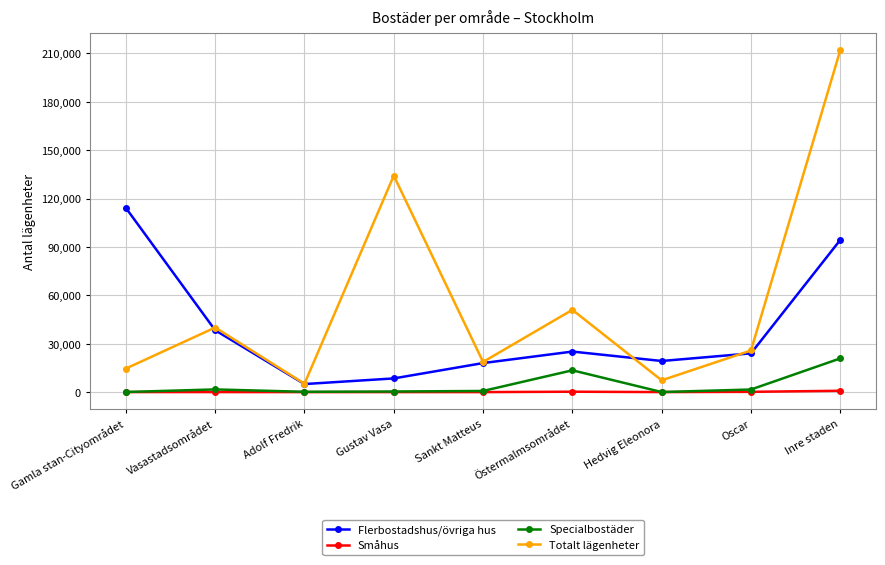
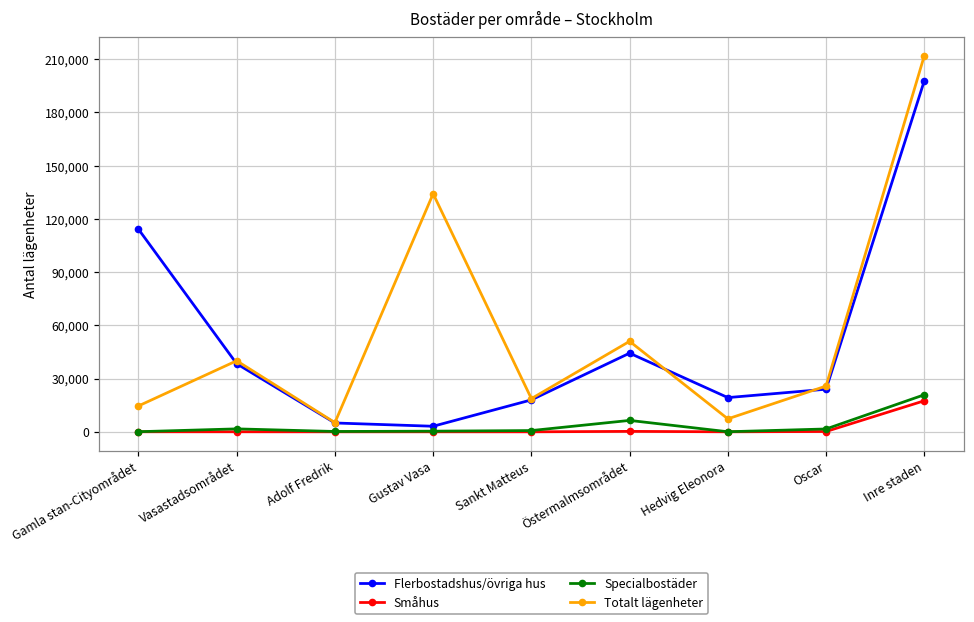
Flerbostadshus/övriga hus, Gustav Vasa: 8,000 -> 3,000
Flerbostadshus/övriga hus, Östermalmsområdet: 25,000 -> 44,000
Specialbostäder, Östermalmsområdet: 14,000 -> 6,000
Flerbostadshus/övriga hus, Inre staden: 94,000 -> 198,000
Småhus, Inre staden: 1,000 -> 17,000
